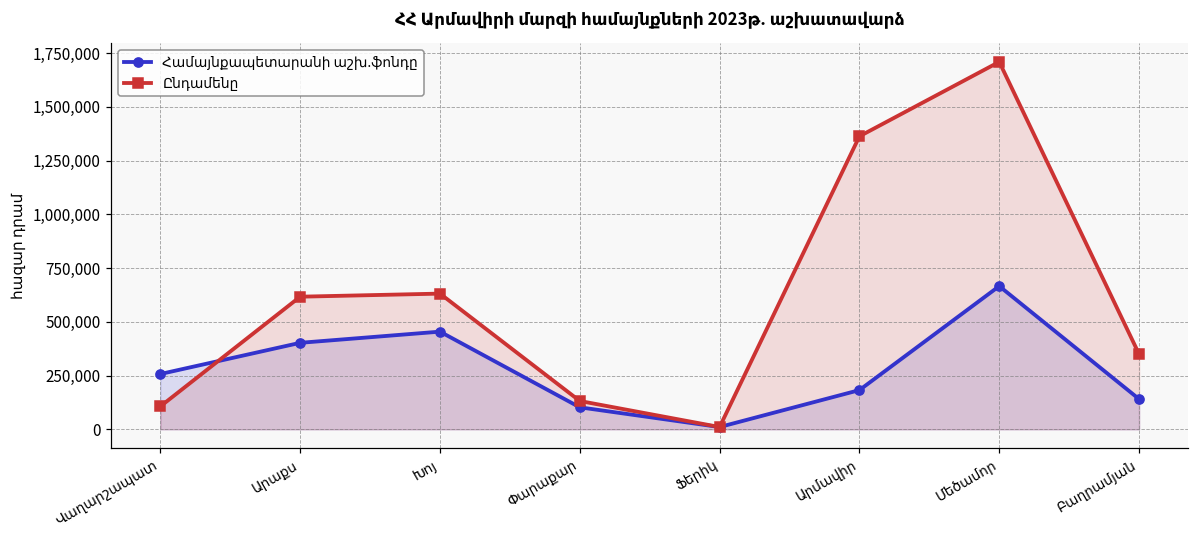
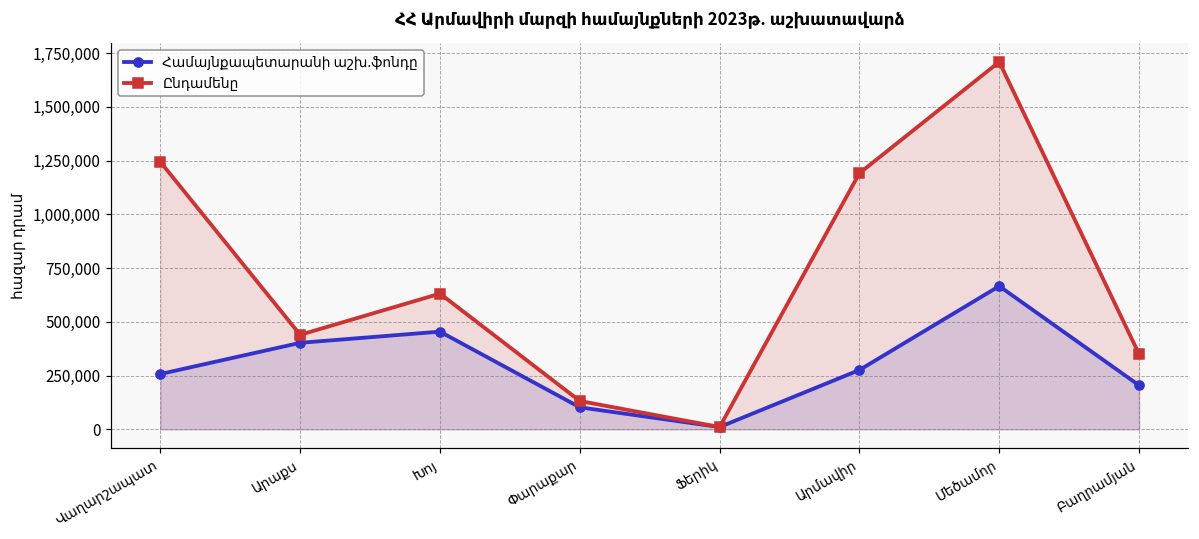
Ընդամենը, Վաղարշապատ: 110,000 -> 1,240,000
Ընդամենը, Արաքս: 620,000 -> 440,000
Համայնքապետարանի աշխ.ֆոնդը, Արմավիր: 180,000 -> 280,000
Ընդամենը, Արմավիր: 1,360,000 -> 1,190,000
Համայնքապետարանի աշխ.ֆոնդը, Բաղրամյան: 140,000 -> 200,000
